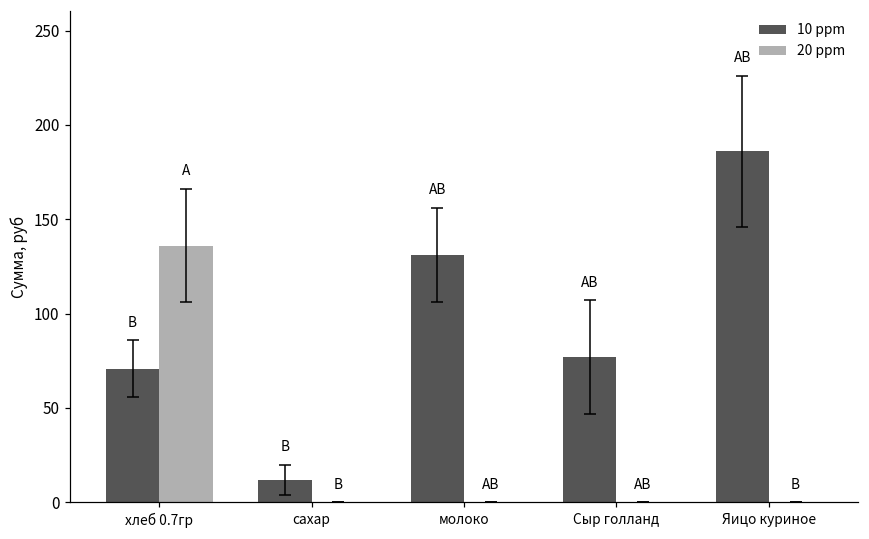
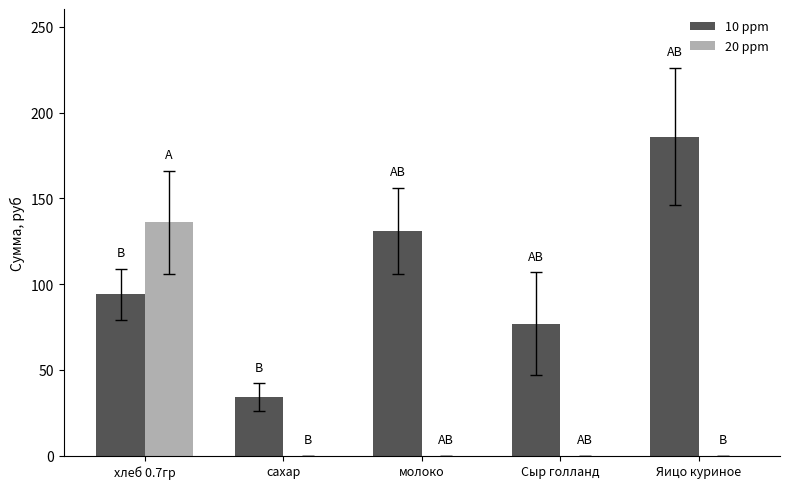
10 ppm, хлеб 0.7гр: 71 -> 94
10 ppm, сахар: 12 -> 34
